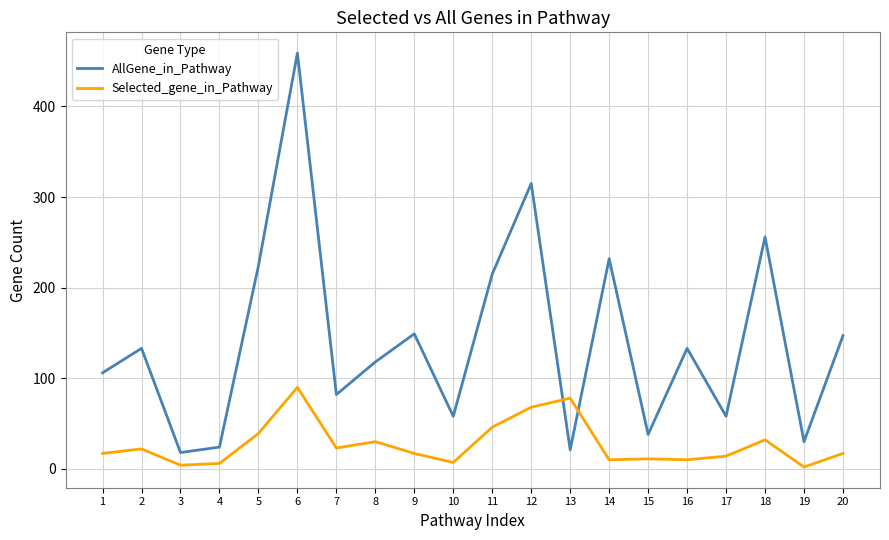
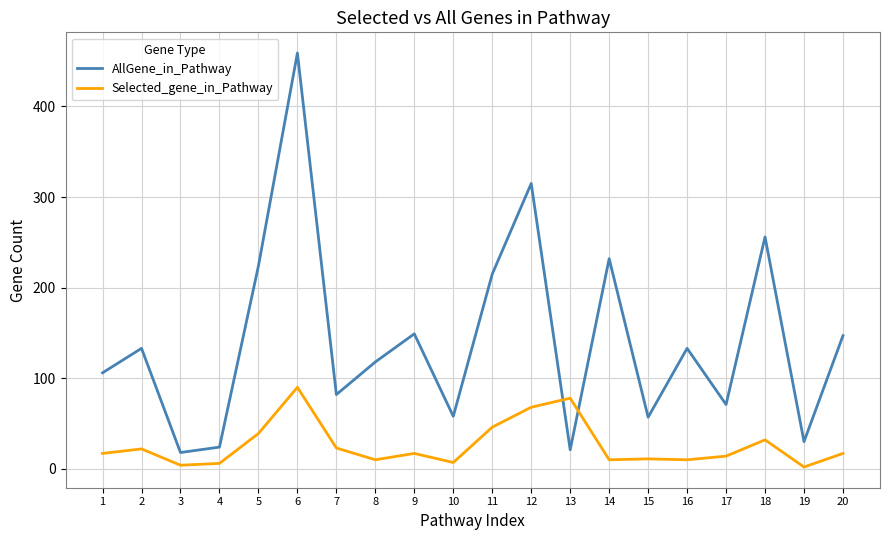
Selected_gene_in_Pathway, 8: 30 -> 10
AllGene_in_Pathway, 15: 40 -> 60
AllGene_in_Pathway, 17: 60 -> 70
